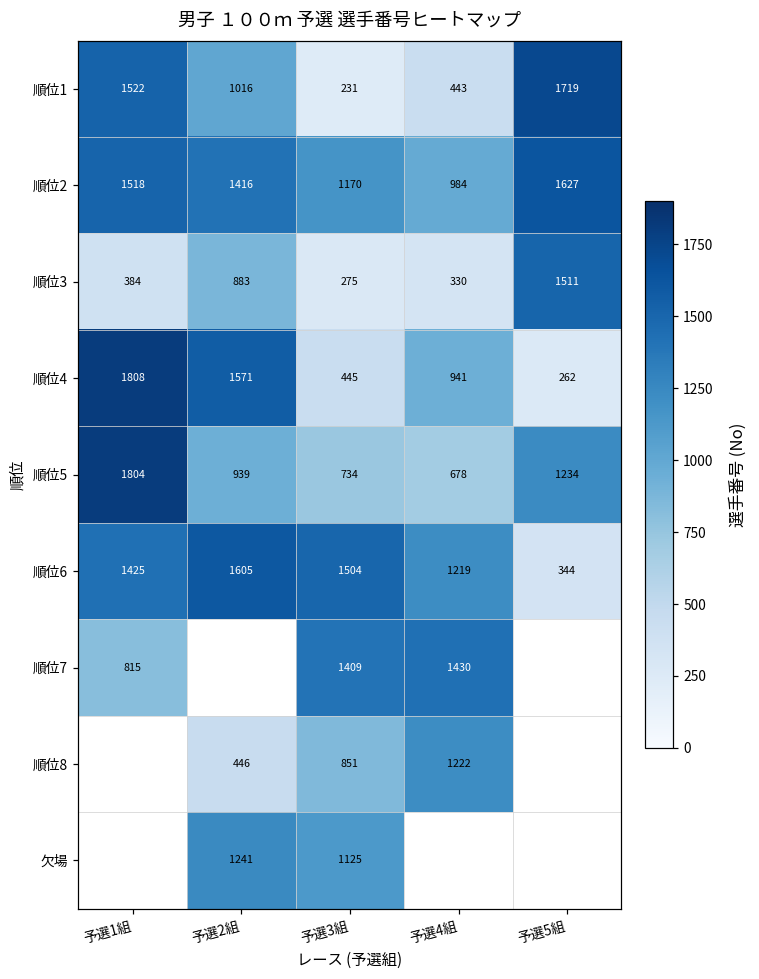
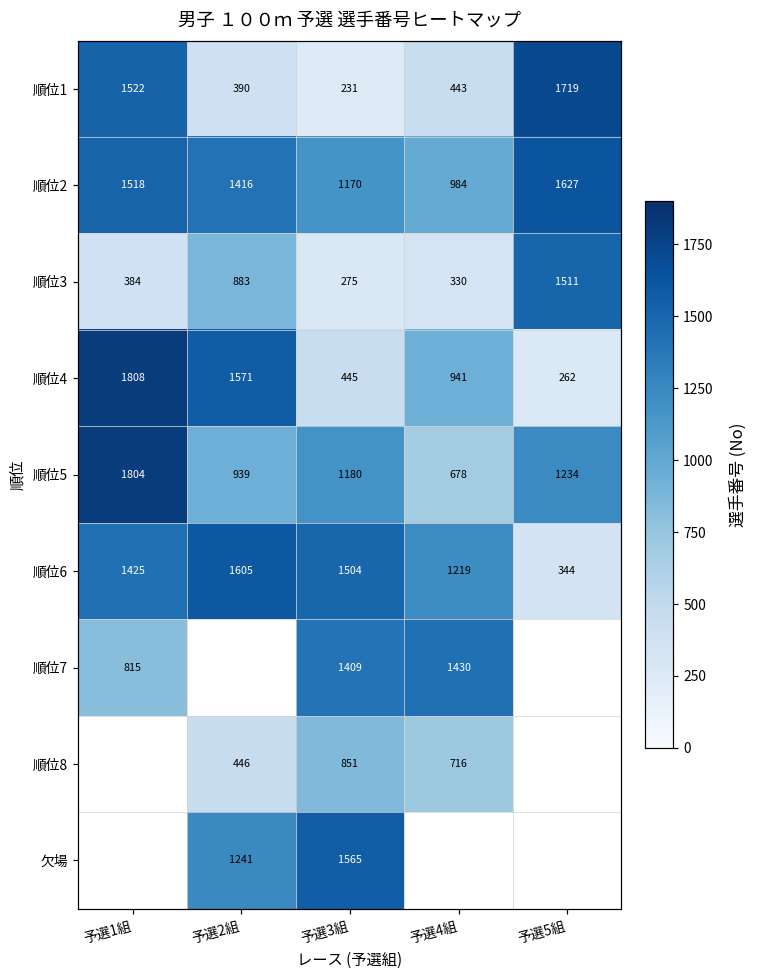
順位1, 予選2組: 1016 -> 390
順位5, 予選3組: 734 -> 1180
順位8, 予選4組: 1222 -> 716
欠場, 予選3組: 1125 -> 1565
